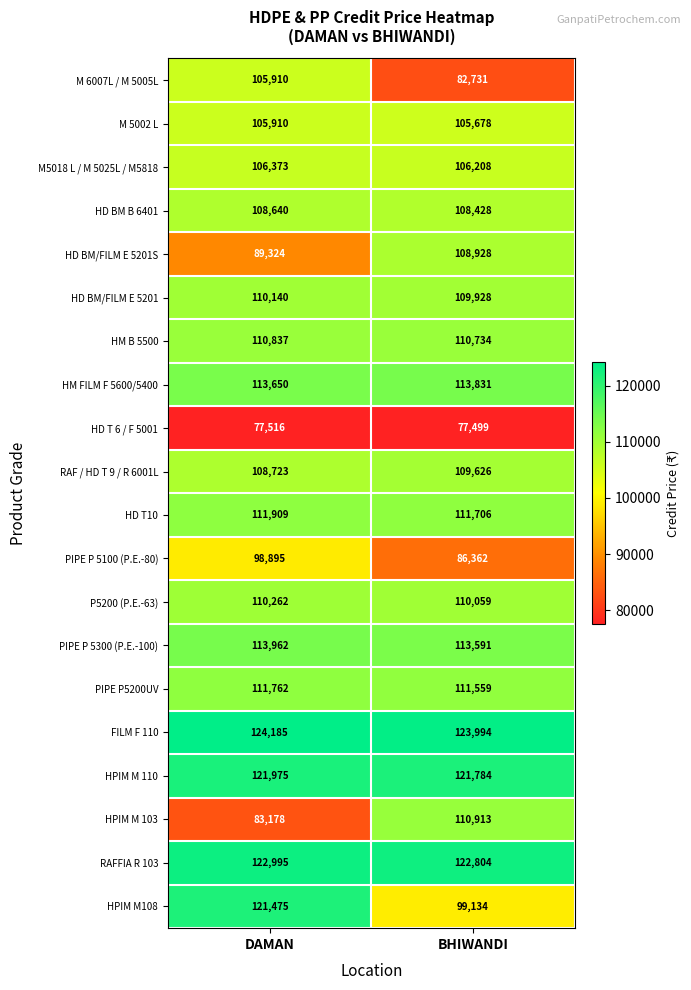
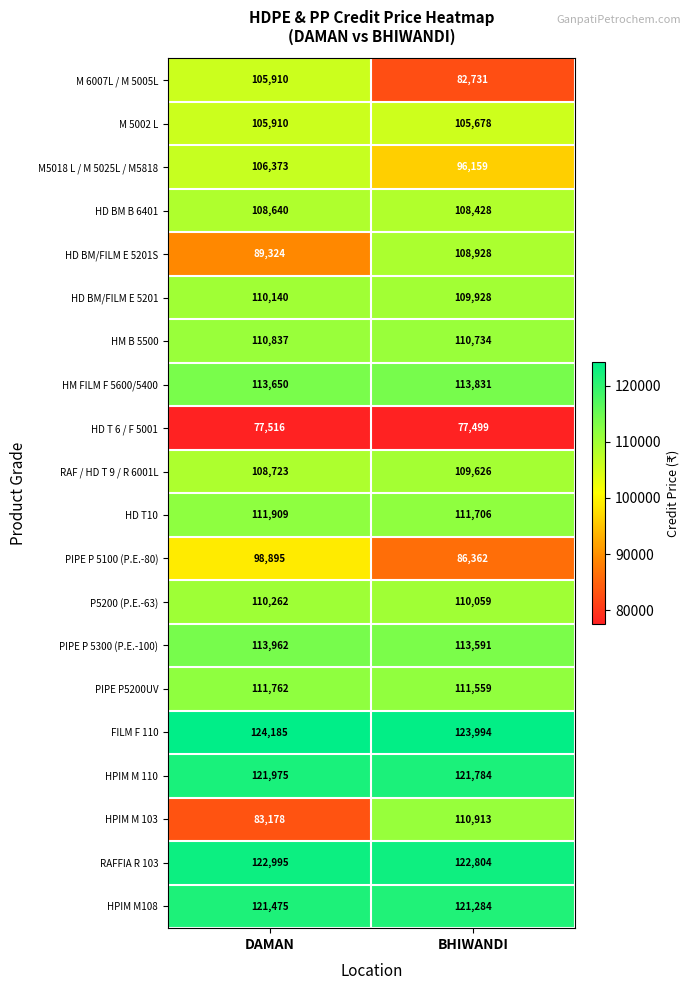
M5018 L / M 5025L / M5818, BHIWANDI: 106,208 -> 96,159
HPIM M108, BHIWANDI: 99,134 -> 121,284
